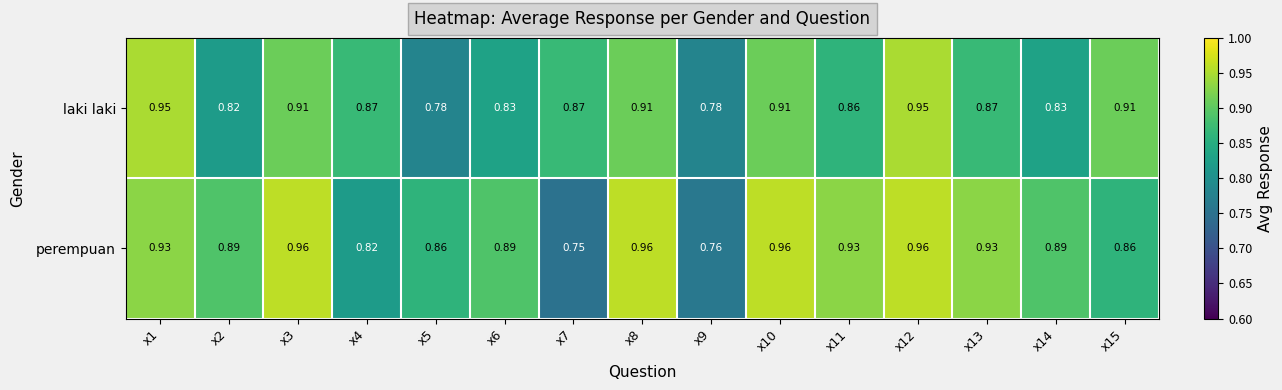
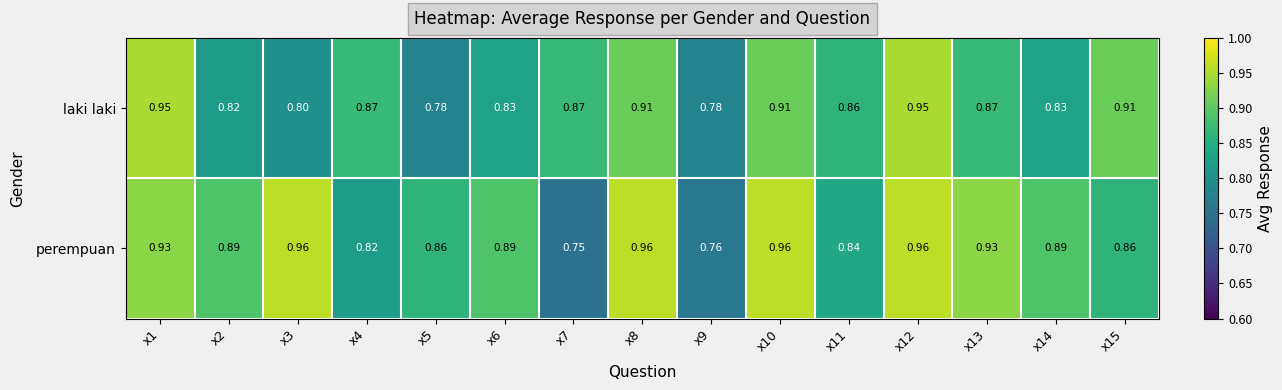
laki laki, x3: 0.91 -> 0.80
perempuan, x11: 0.93 -> 0.84
